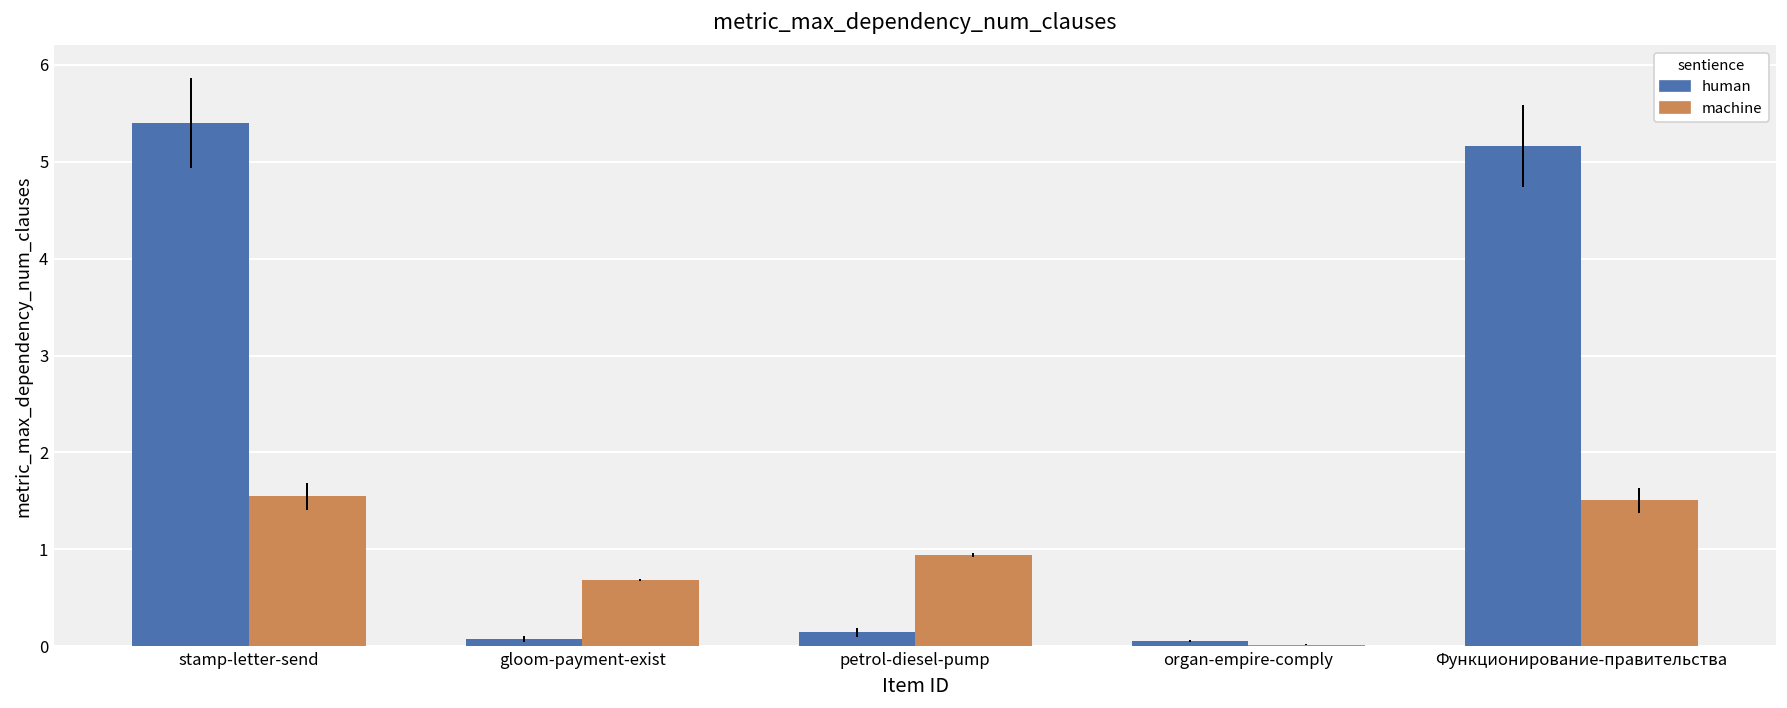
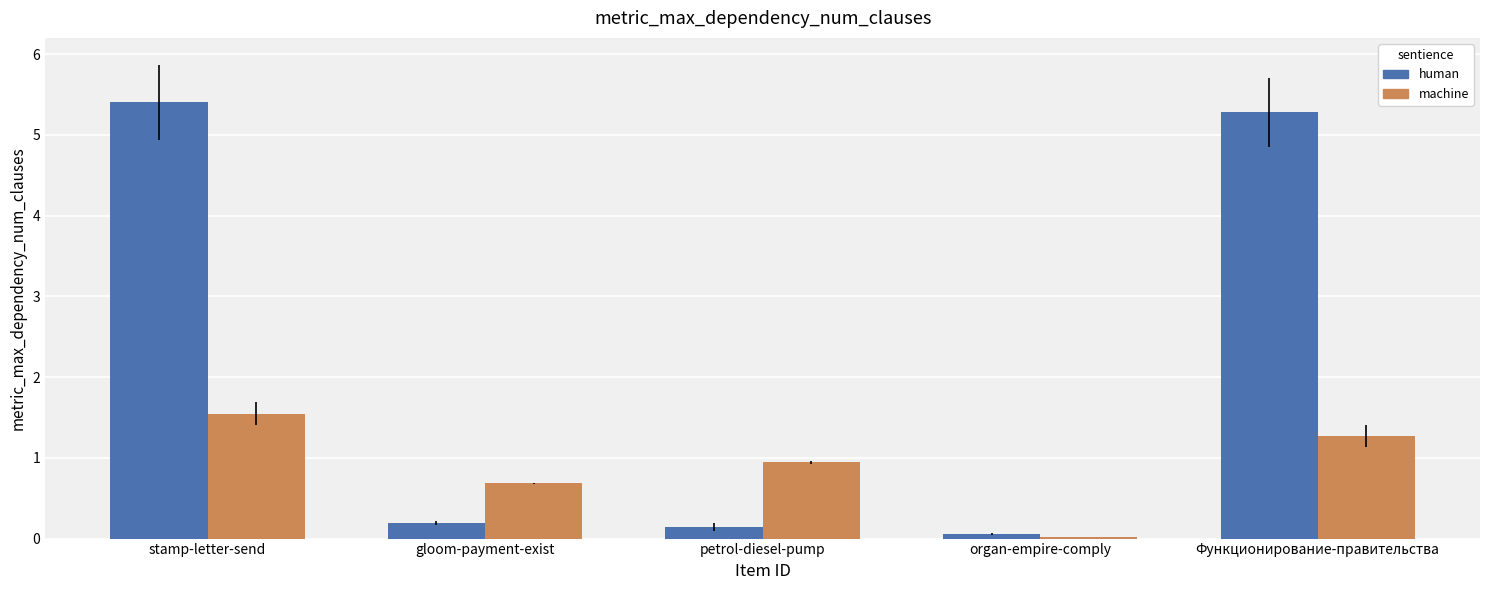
human, gloom-payment-exist: 0.1 -> 0.2
human, Функционирование-правительства: 5.2 -> 5.3
machine, Функционирование-правительства: 1.5 -> 1.3
